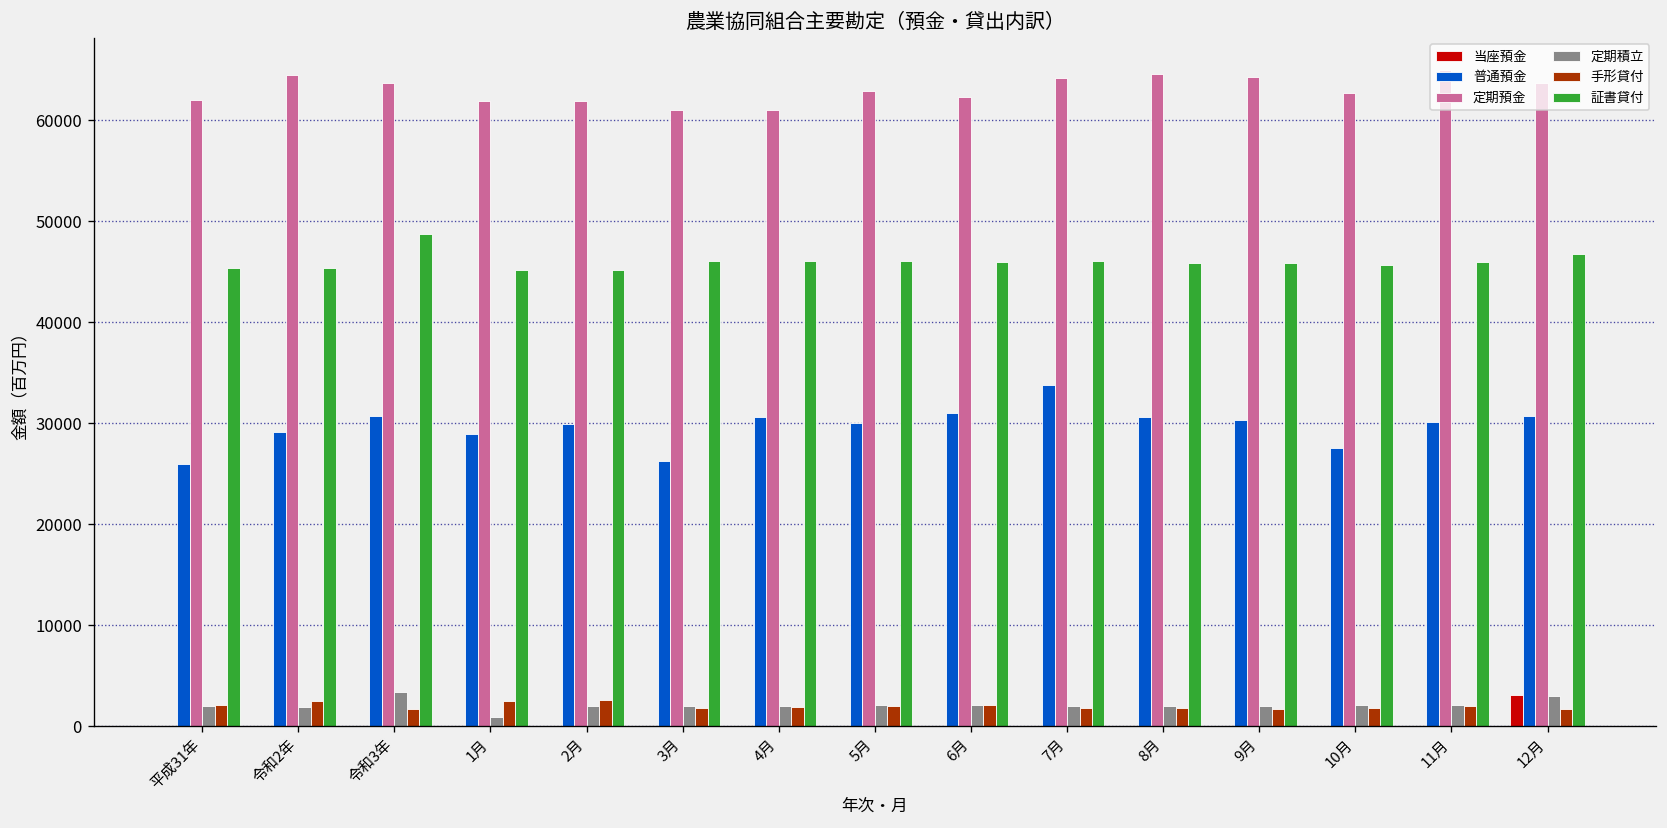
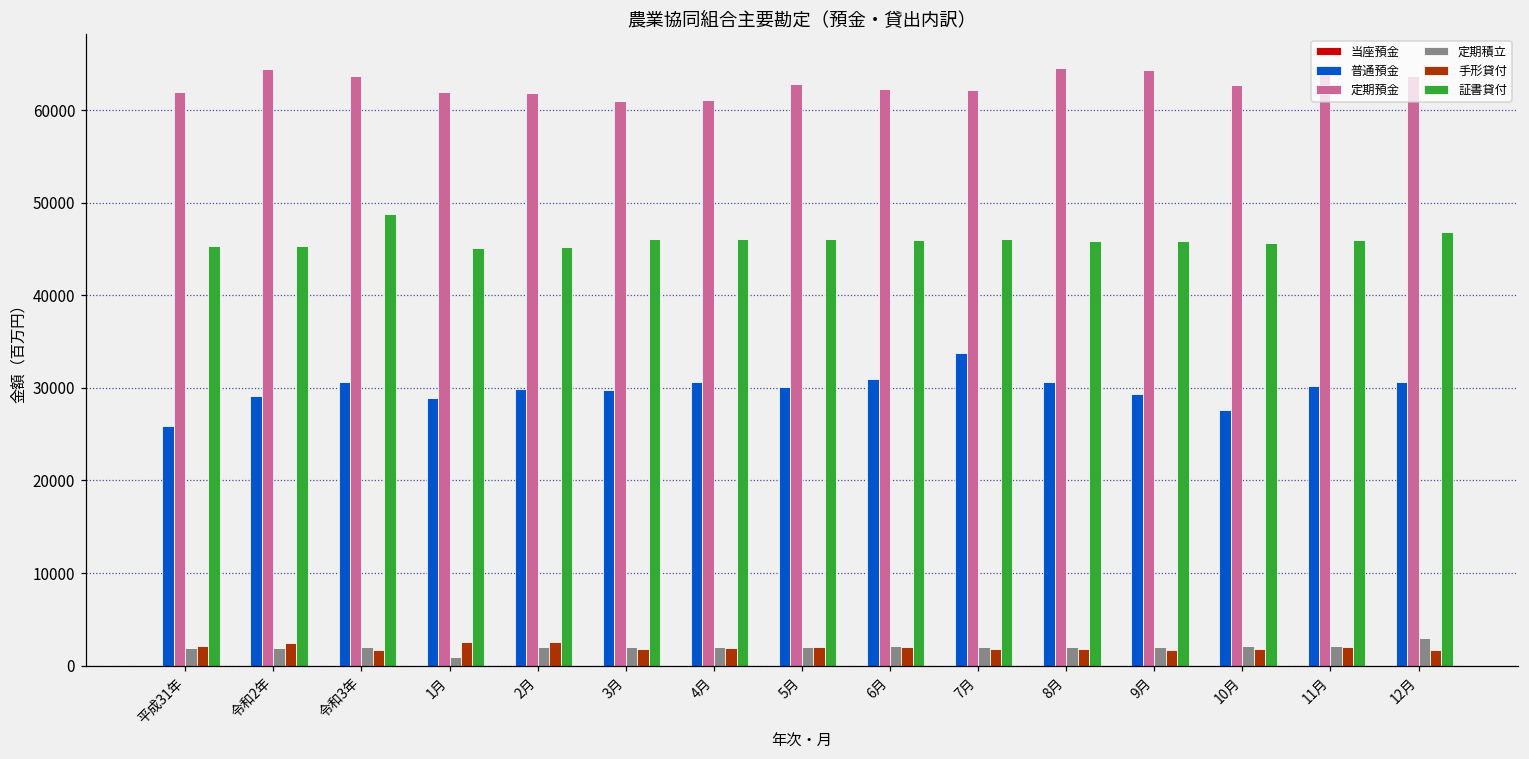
定期積立, 令和3年: 3000 -> 2000
普通預金, 3月: 26000 -> 30000
定期預金, 7月: 64000 -> 62000
普通預金, 9月: 30000 -> 29000
当座預金, 12月: 3000 -> 0
